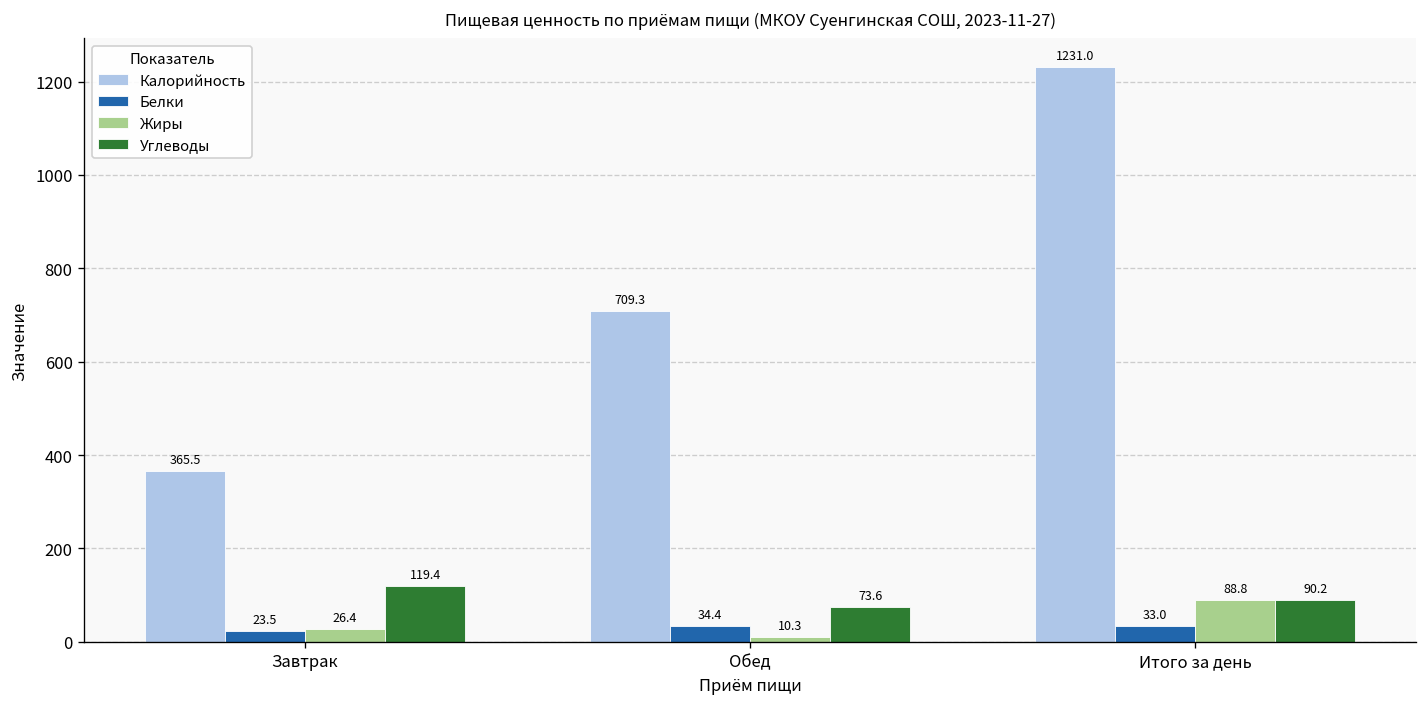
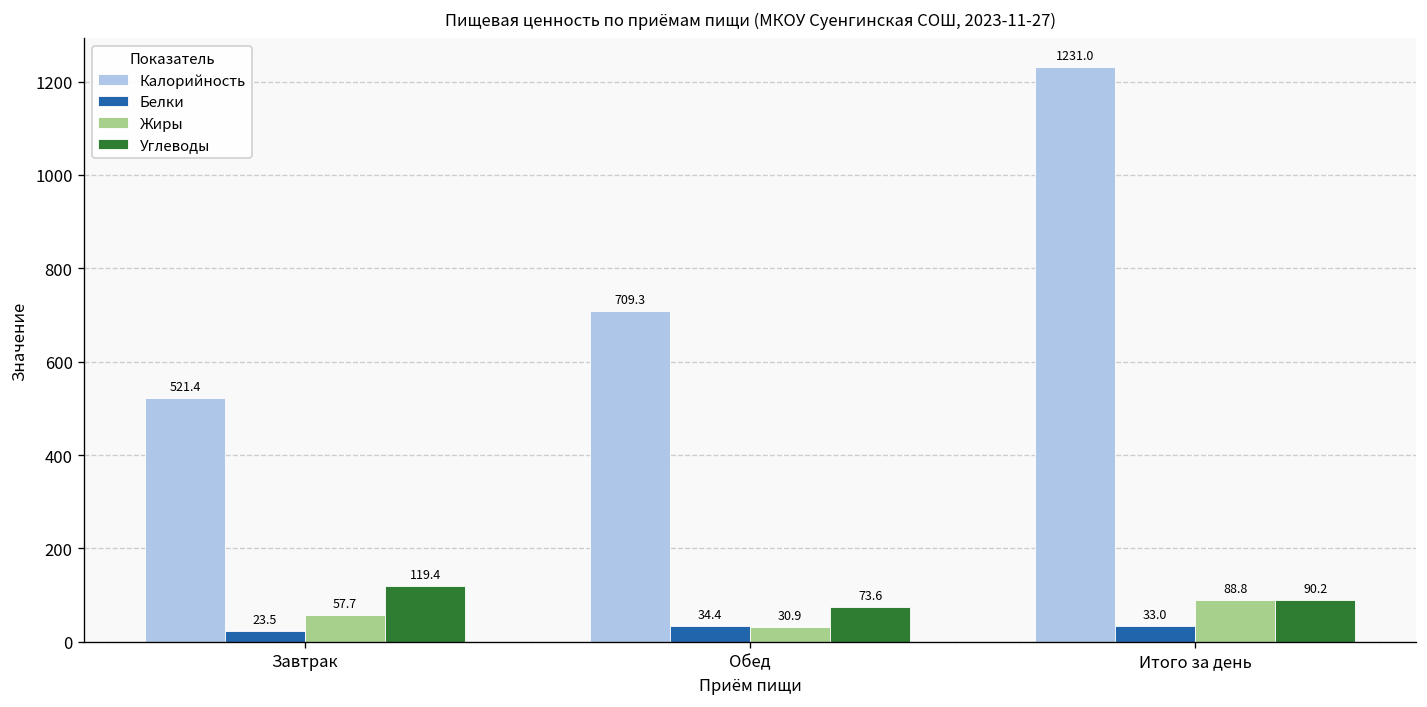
Калорийность, Завтрак: 365.5 -> 521.4
Жиры, Завтрак: 26.4 -> 57.7
Жиры, Обед: 10.3 -> 30.9
